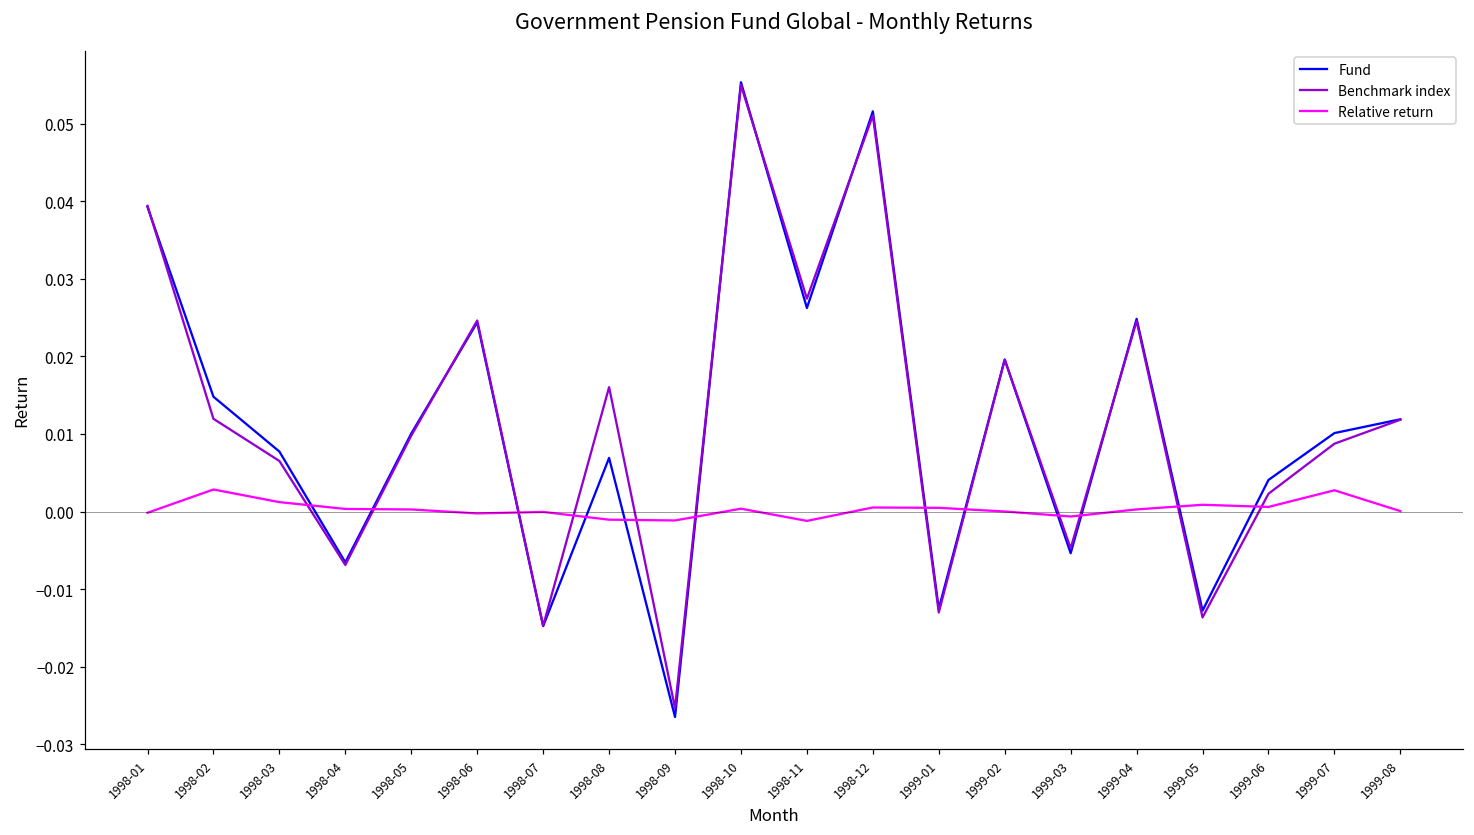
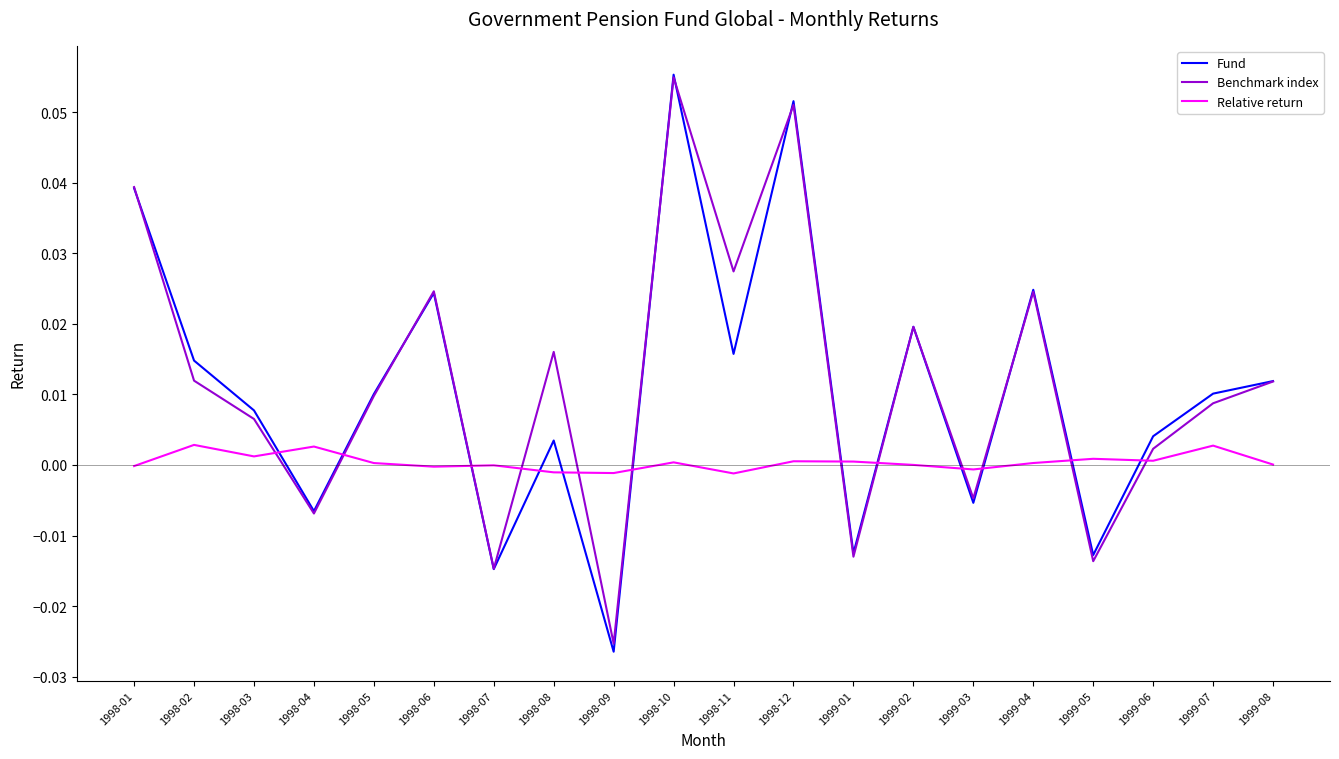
Relative return, 1998-04: 0.000 -> 0.003
Fund, 1998-08: 0.007 -> 0.003
Fund, 1998-11: 0.026 -> 0.016
